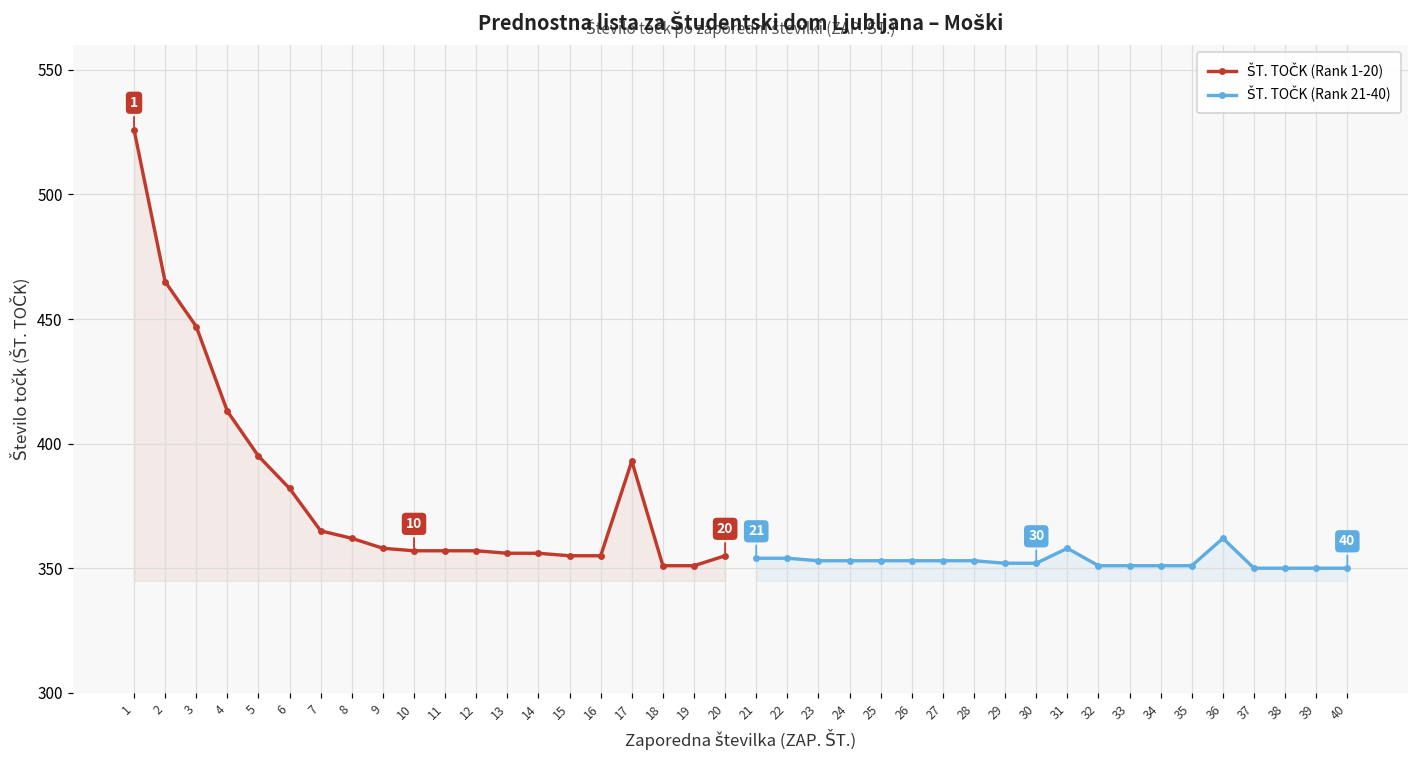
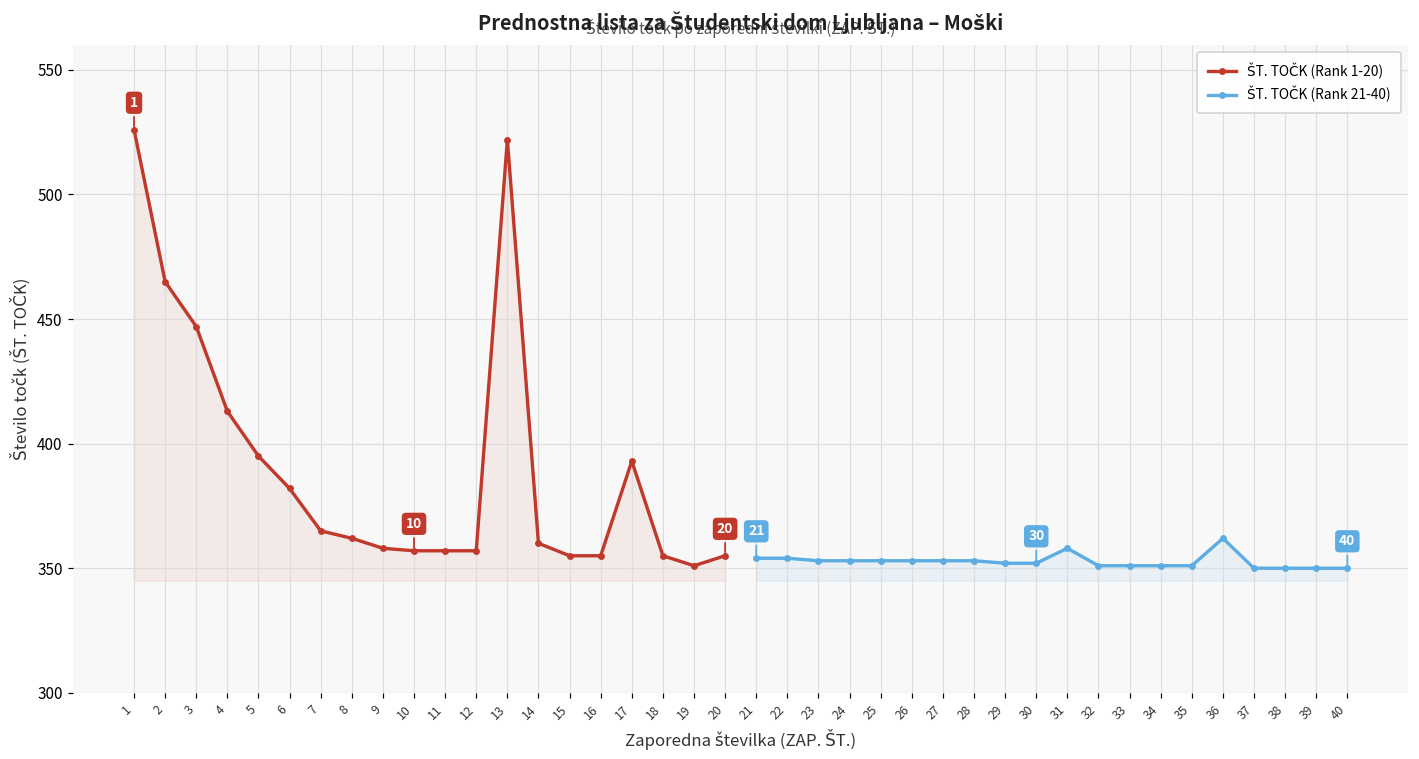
ŠT. TOČK (Rank 1-20), 13: 356 -> 522
ŠT. TOČK (Rank 1-20), 14: 356 -> 360
ŠT. TOČK (Rank 1-20), 18: 351 -> 355
